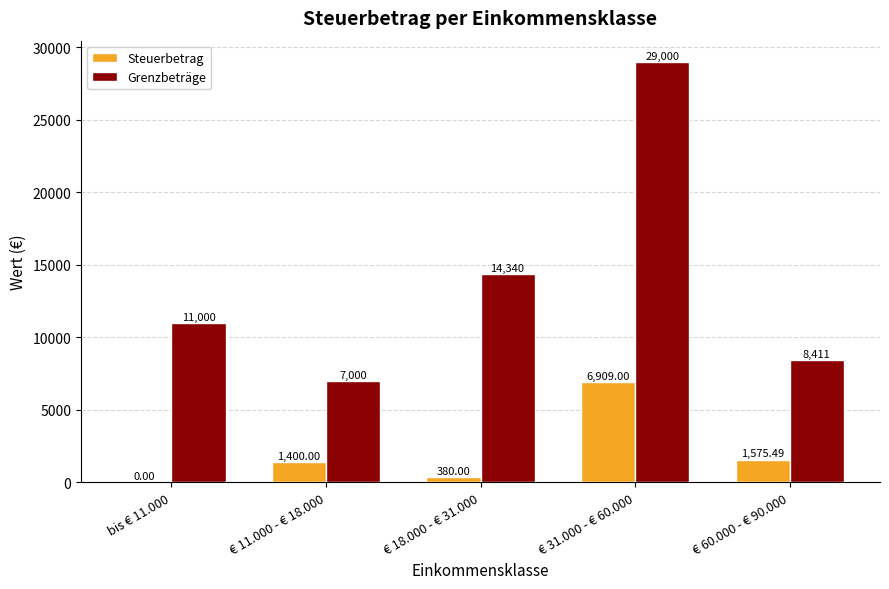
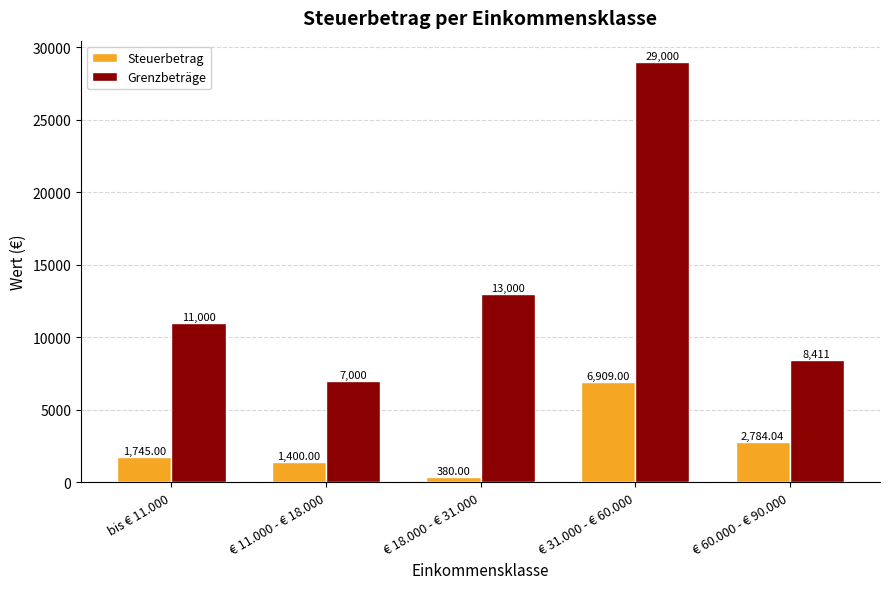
Steuerbetrag, bis € 11.000: 0.00 -> 1,745.00
Grenzbeträge, € 18.000 - € 31.000: 14,340 -> 13,000
Steuerbetrag, € 60.000 - € 90.000: 1,575.49 -> 2,784.04
